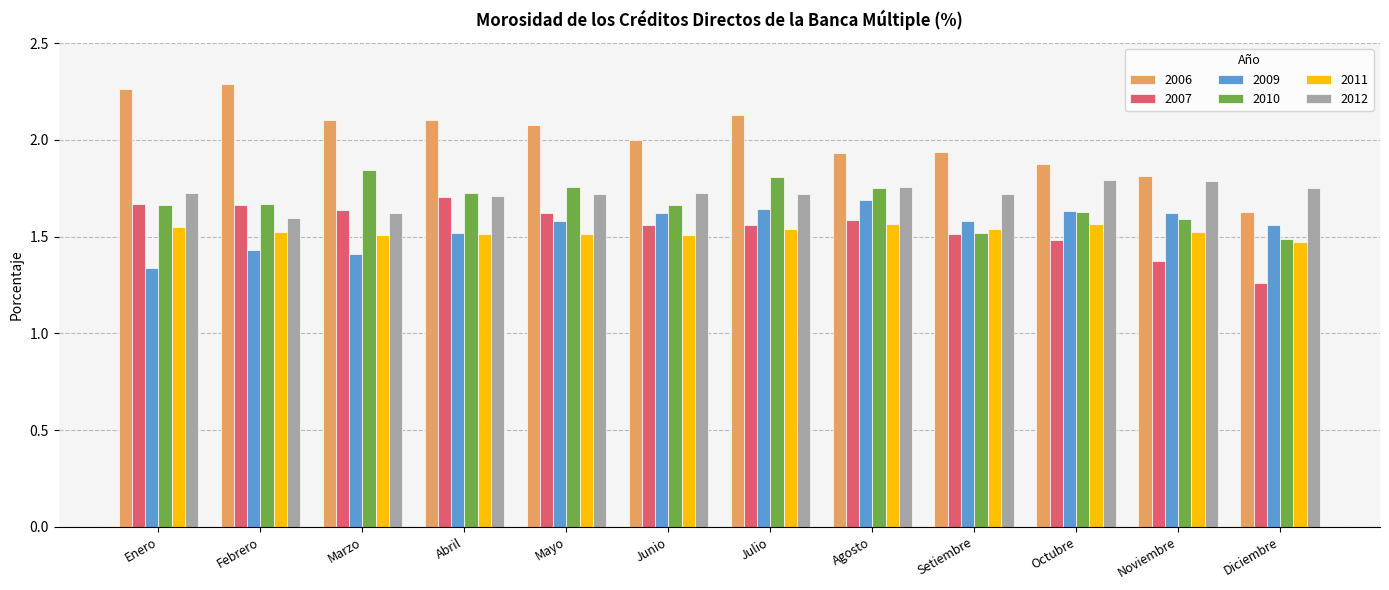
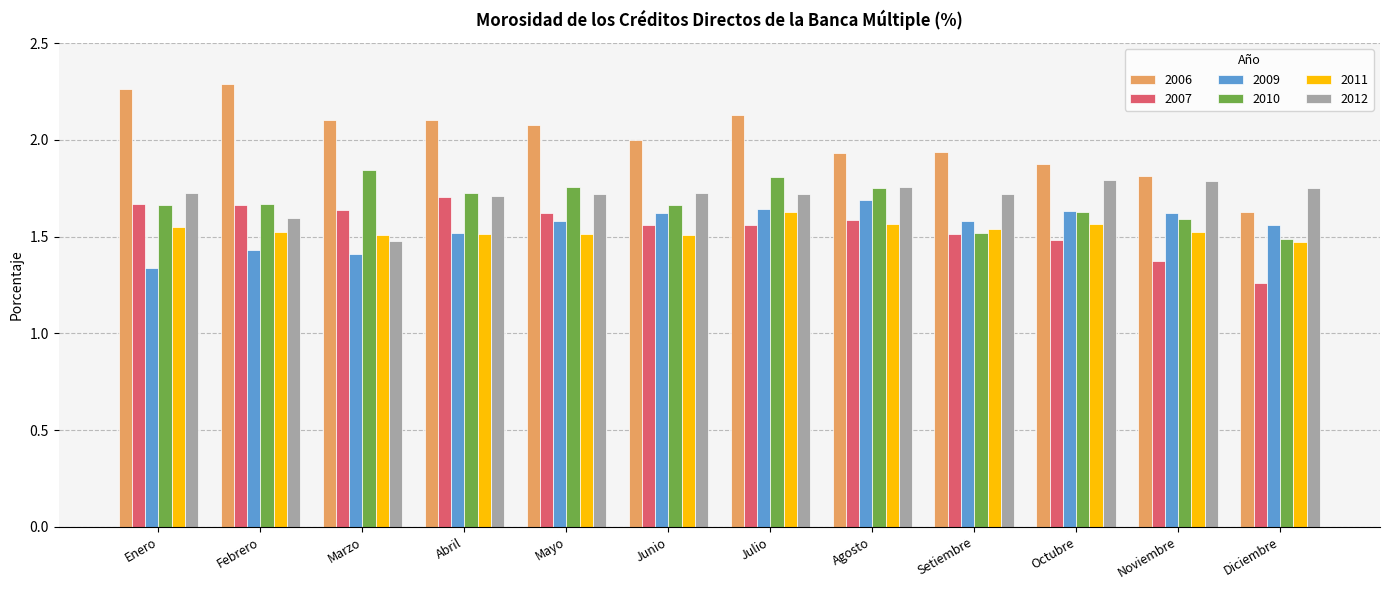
2012, Marzo: 1.62 -> 1.47
2011, Julio: 1.54 -> 1.62
